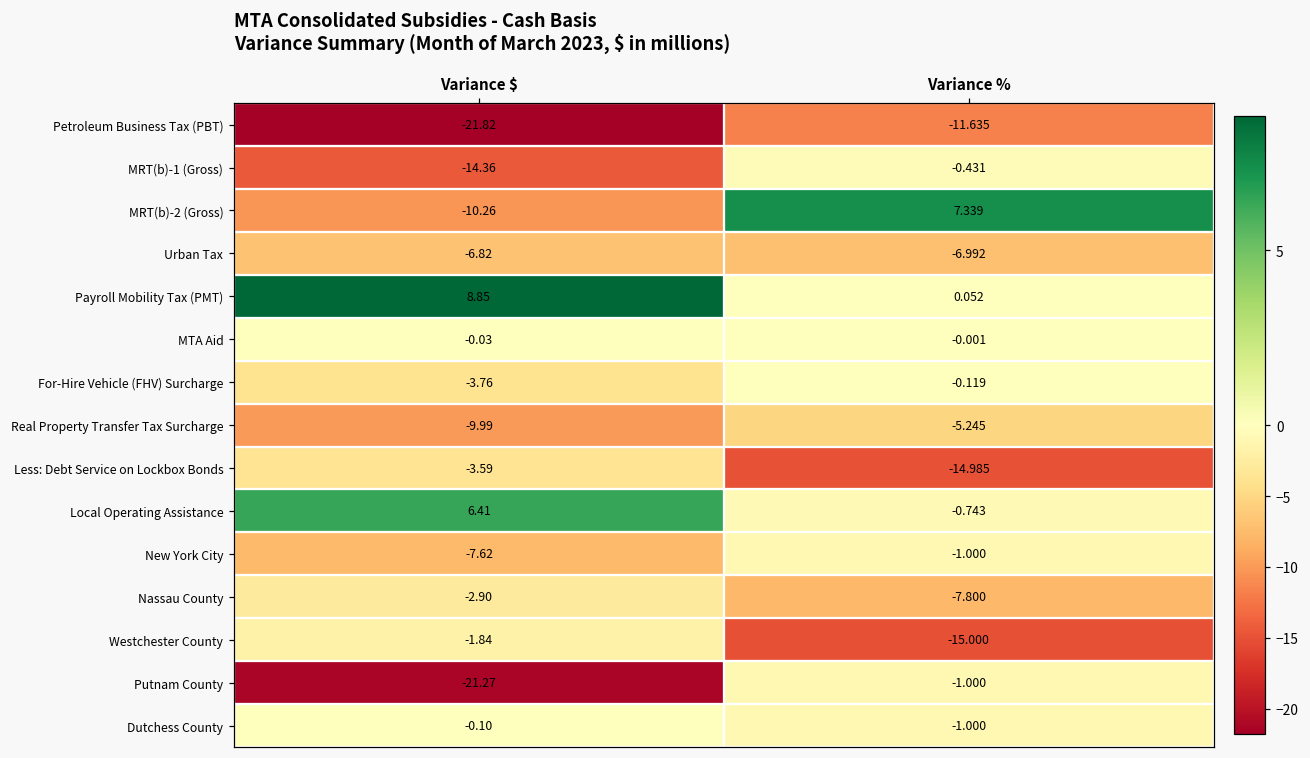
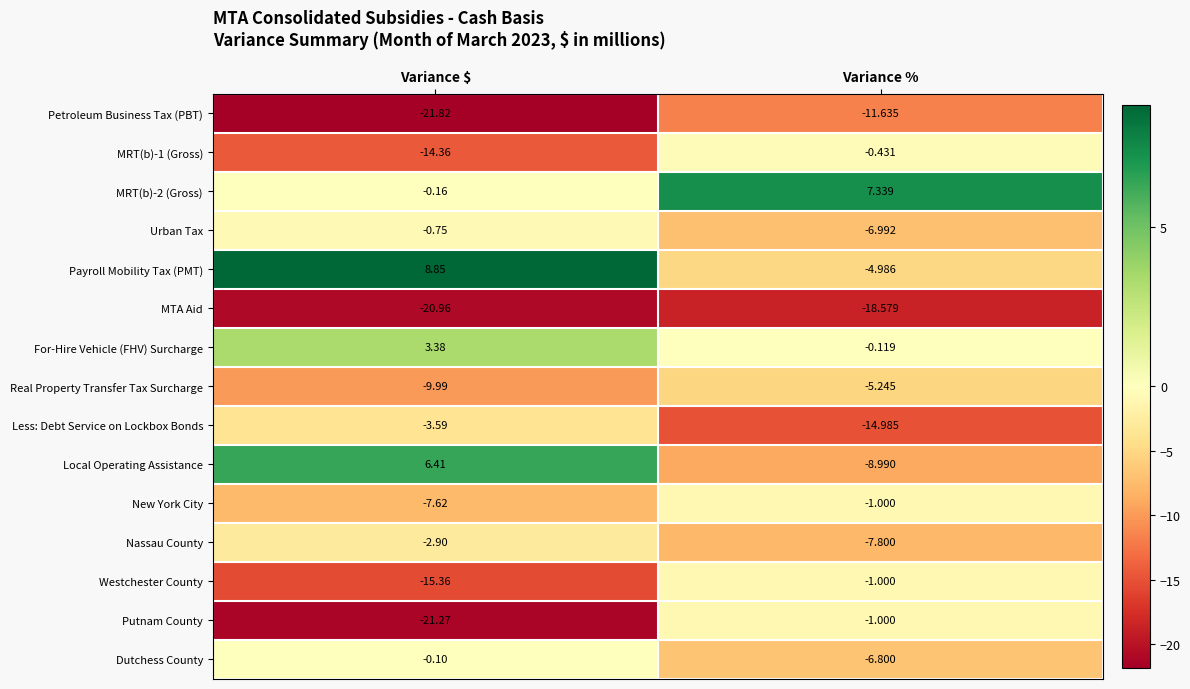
MRT(b)-2 (Gross), Variance $: -10.26 -> -0.16
Urban Tax, Variance $: -6.82 -> -0.75
Payroll Mobility Tax (PMT), Variance %: 0.052 -> -4.986
MTA Aid, Variance $: -0.03 -> -20.96
MTA Aid, Variance %: -0.001 -> -18.579
For-Hire Vehicle (FHV) Surcharge, Variance $: -3.76 -> 3.38
Local Operating Assistance, Variance %: -0.743 -> -8.990
Westchester County, Variance $: -1.84 -> -15.36
Westchester County, Variance %: -15.000 -> -1.000
Dutchess County, Variance %: -1.000 -> -6.800
